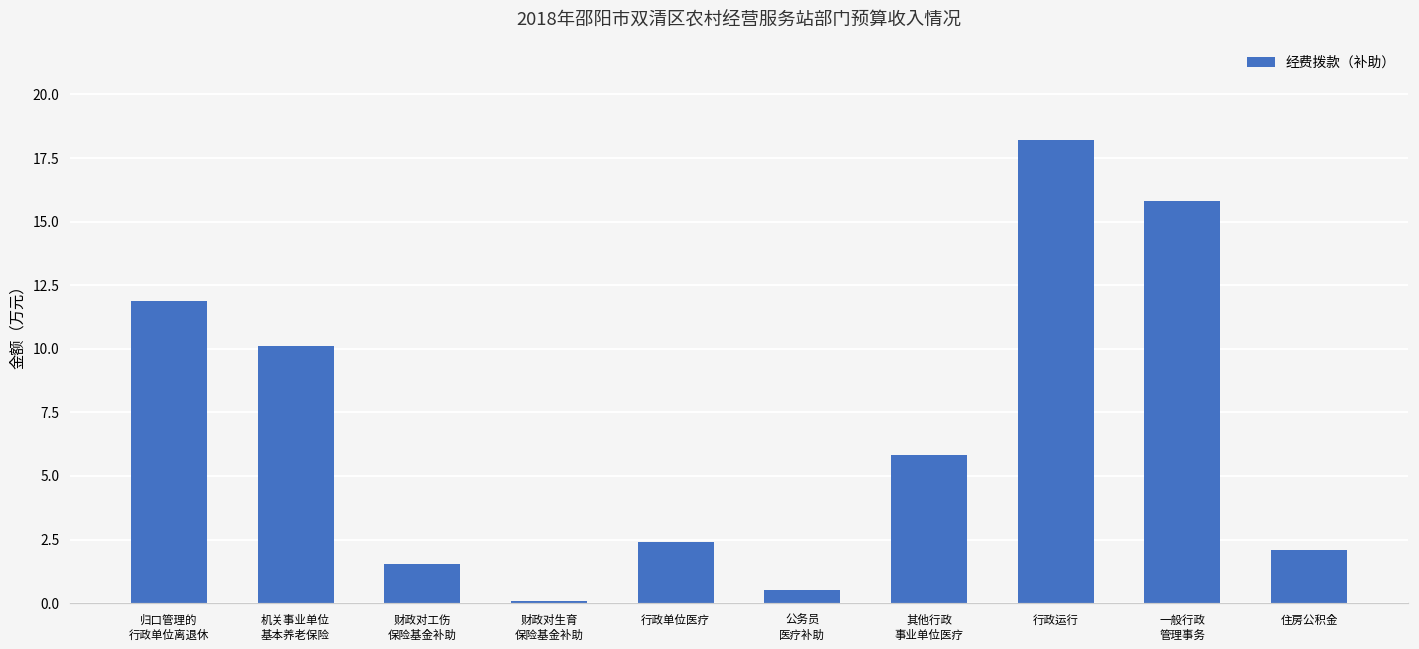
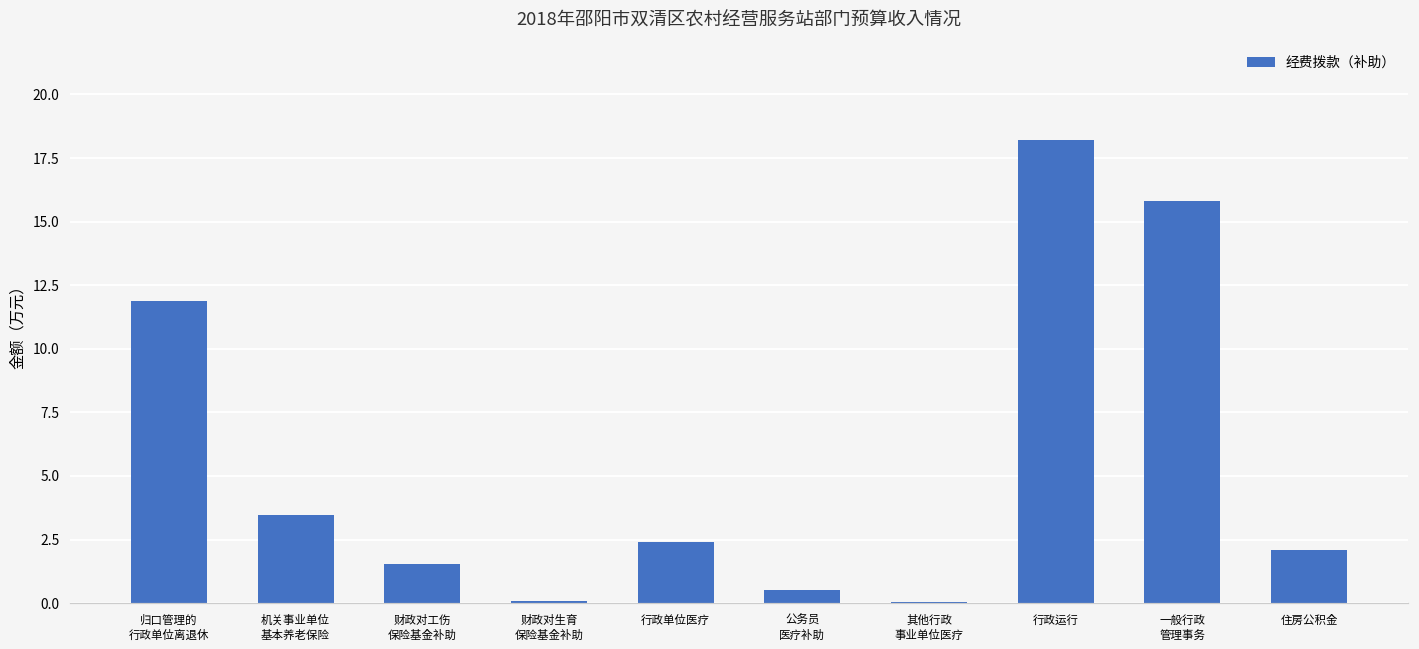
机关事业单位 基本养老保险: 10.1 -> 3.5
其他行政 事业单位医疗: 5.8 -> 0.0
